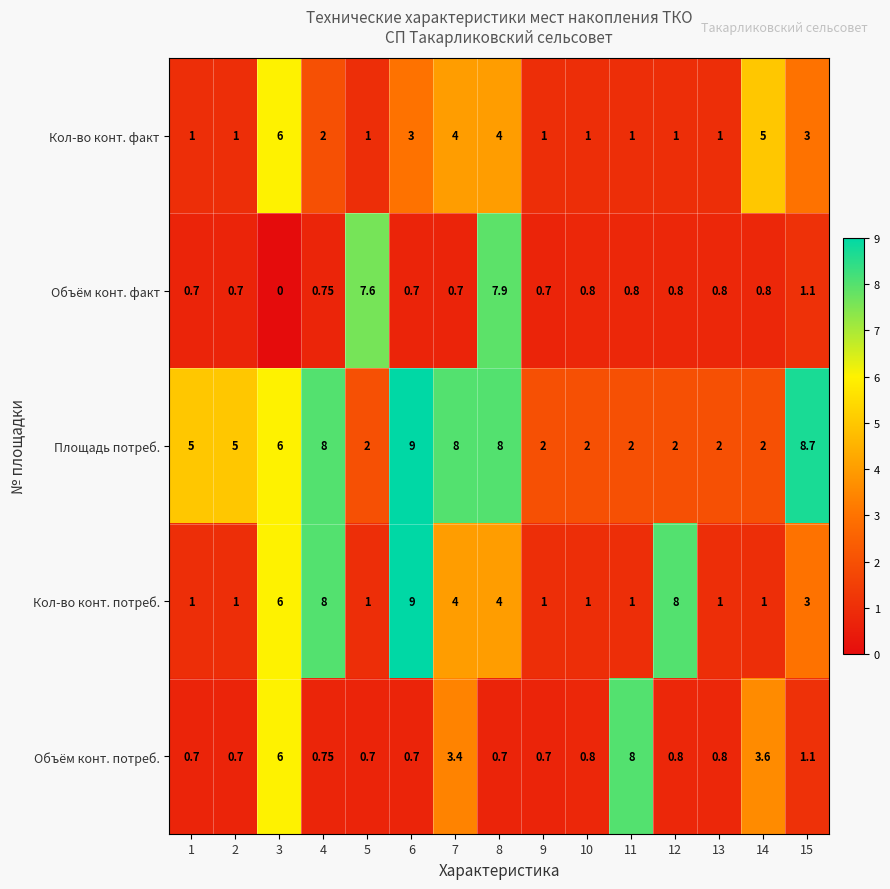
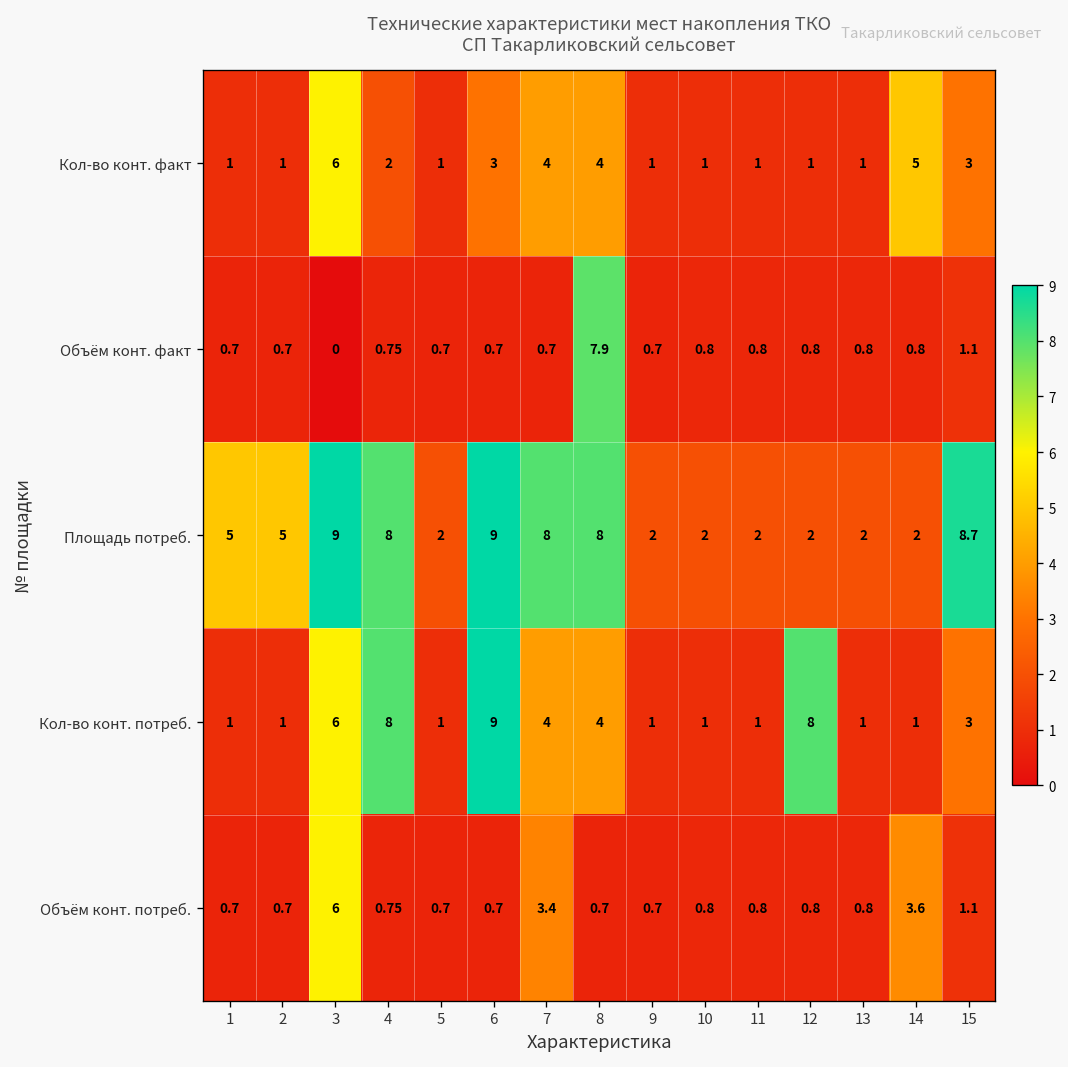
Объём конт. факт, 5: 7.6 -> 0.7
Площадь потреб., 3: 6 -> 9
Объём конт. потреб., 11: 8 -> 0.8
